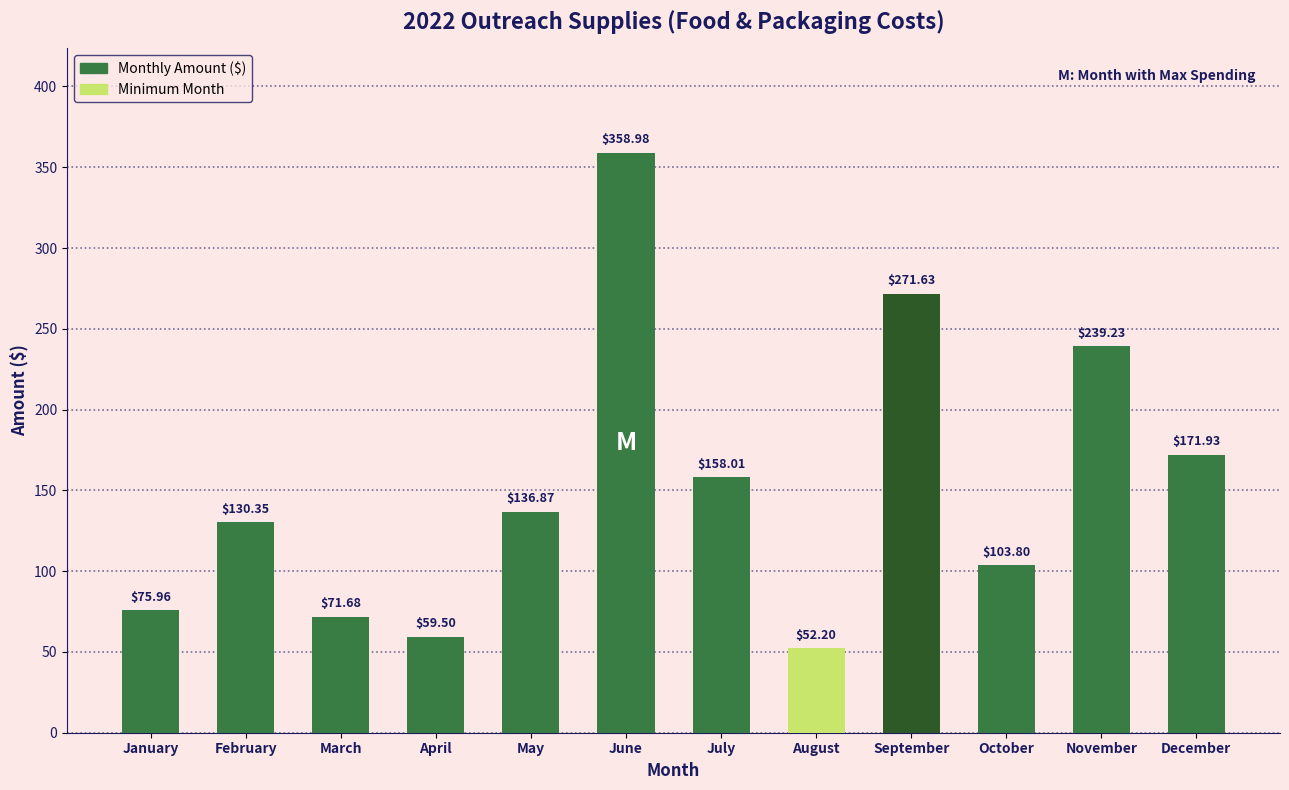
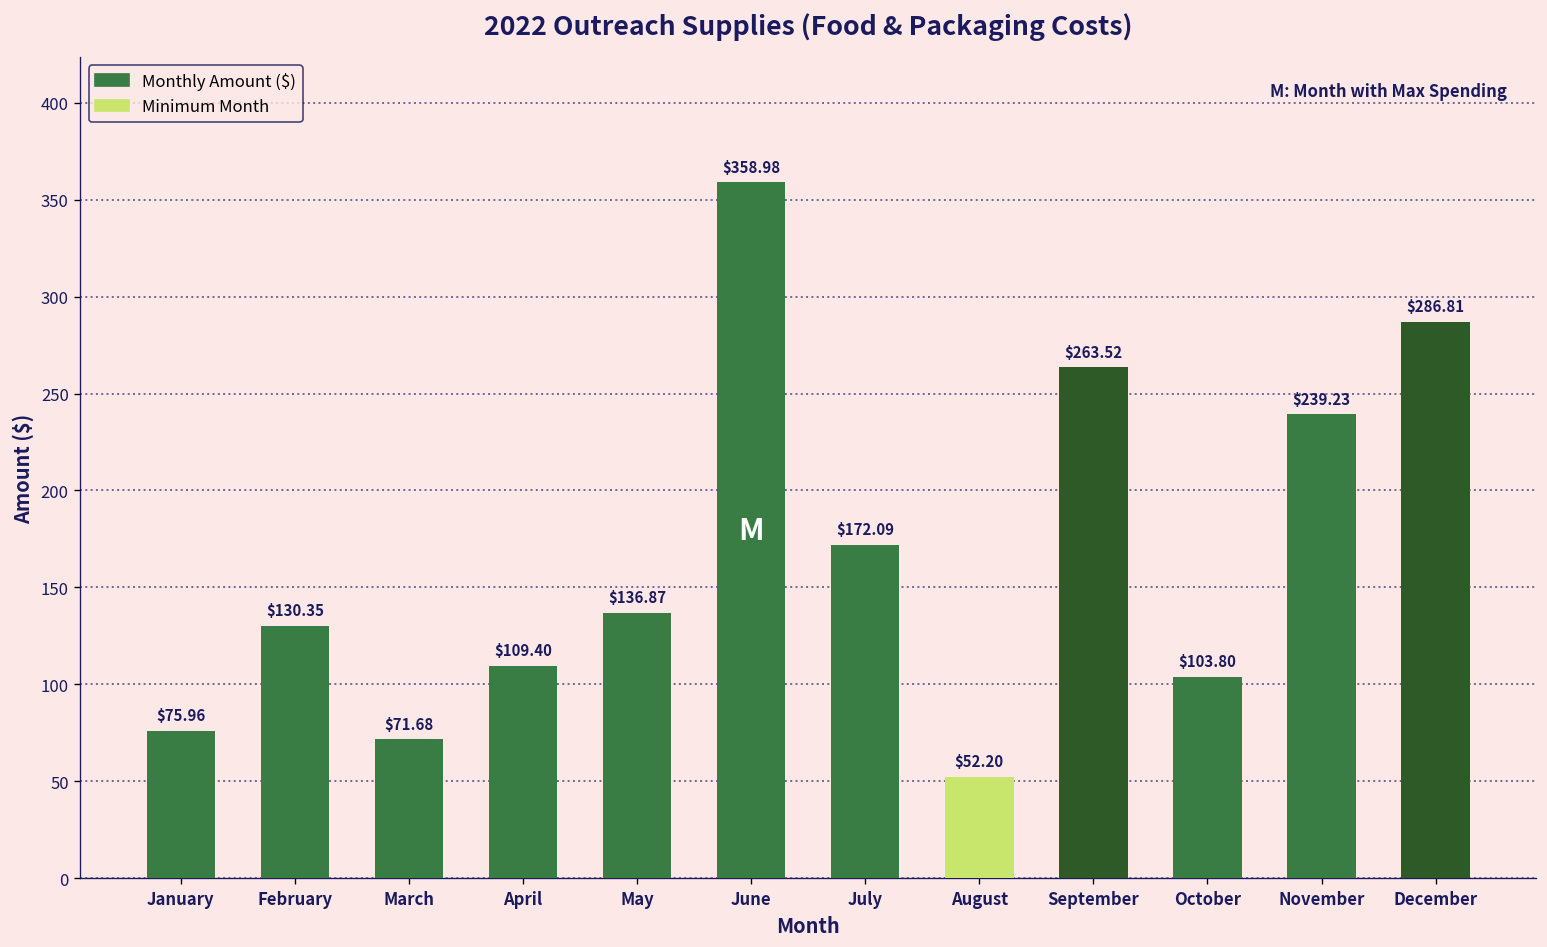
April: $59.50 -> $109.40
July: $158.01 -> $172.09
September: $271.63 -> $263.52
December: $171.93 -> $286.81
